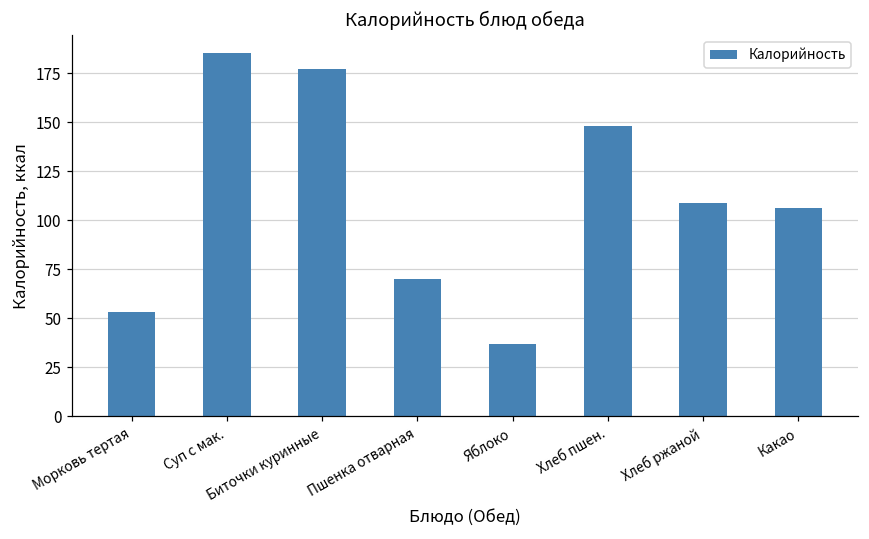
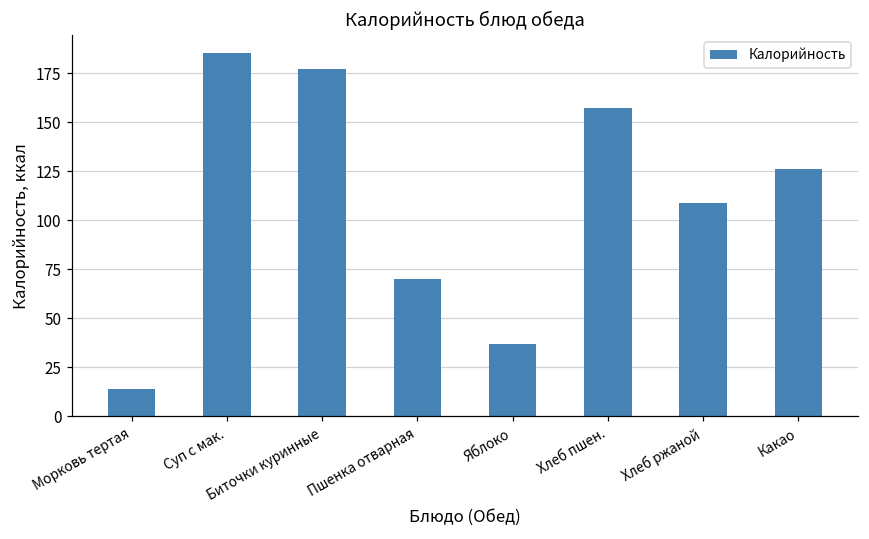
Морковь тертая: 53 -> 14
Хлеб пшен.: 148 -> 157
Какао: 106 -> 126
